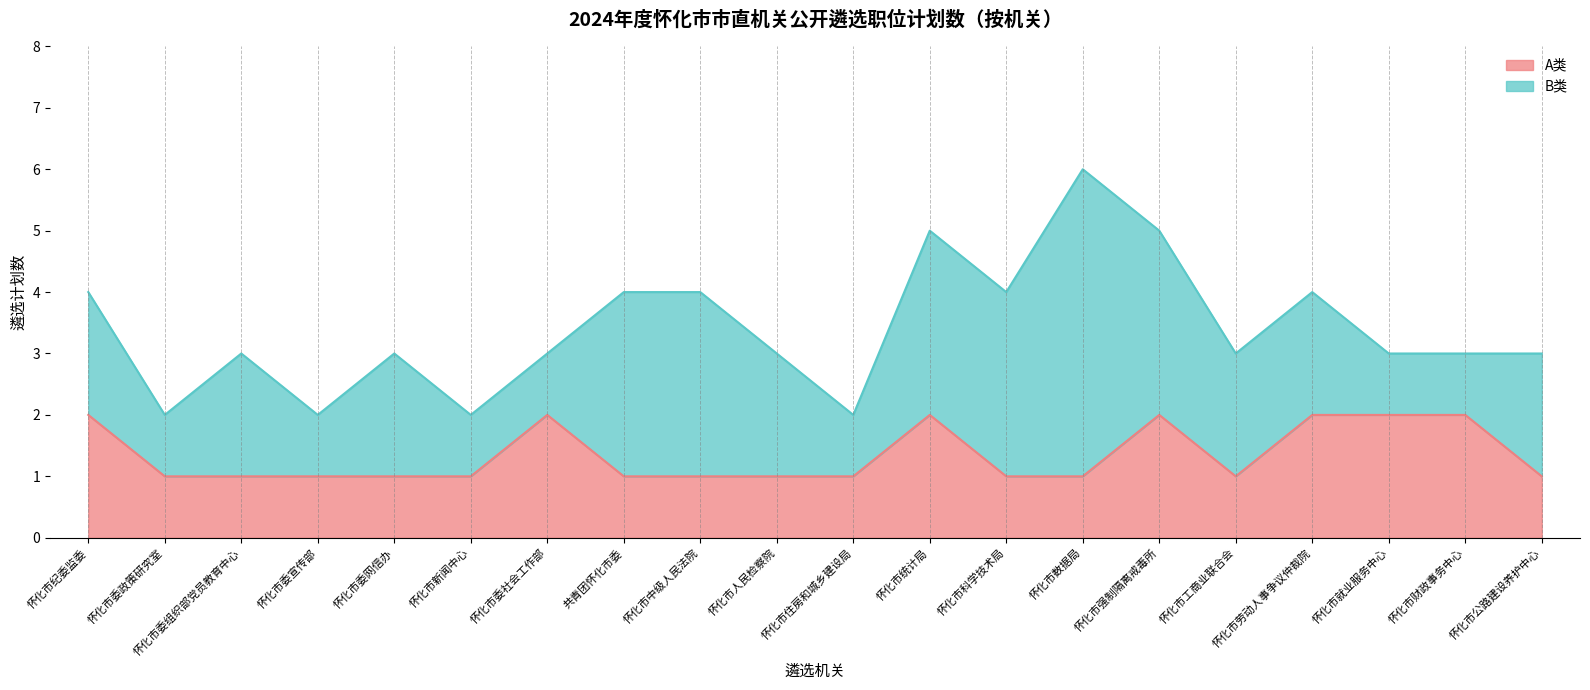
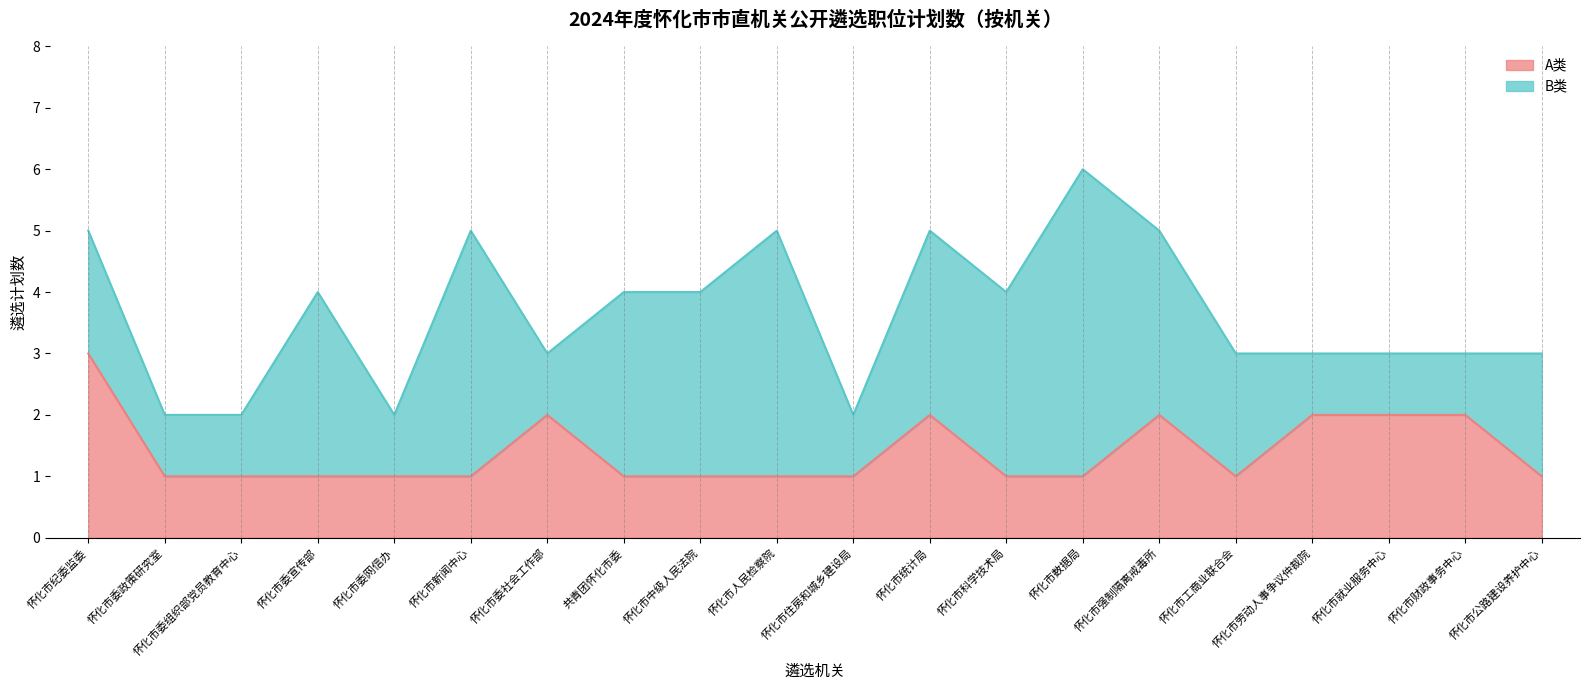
A类, 怀化市纪委监委: 2 -> 3
B类, 怀化市委组织部党员教育中心: 2 -> 1
B类, 怀化市委宣传部: 1 -> 3
B类, 怀化市委网信办: 2 -> 1
B类, 怀化市新闻中心: 1 -> 4
B类, 怀化市人民检察院: 2 -> 4
B类, 怀化市劳动人事争议仲裁院: 2 -> 1
